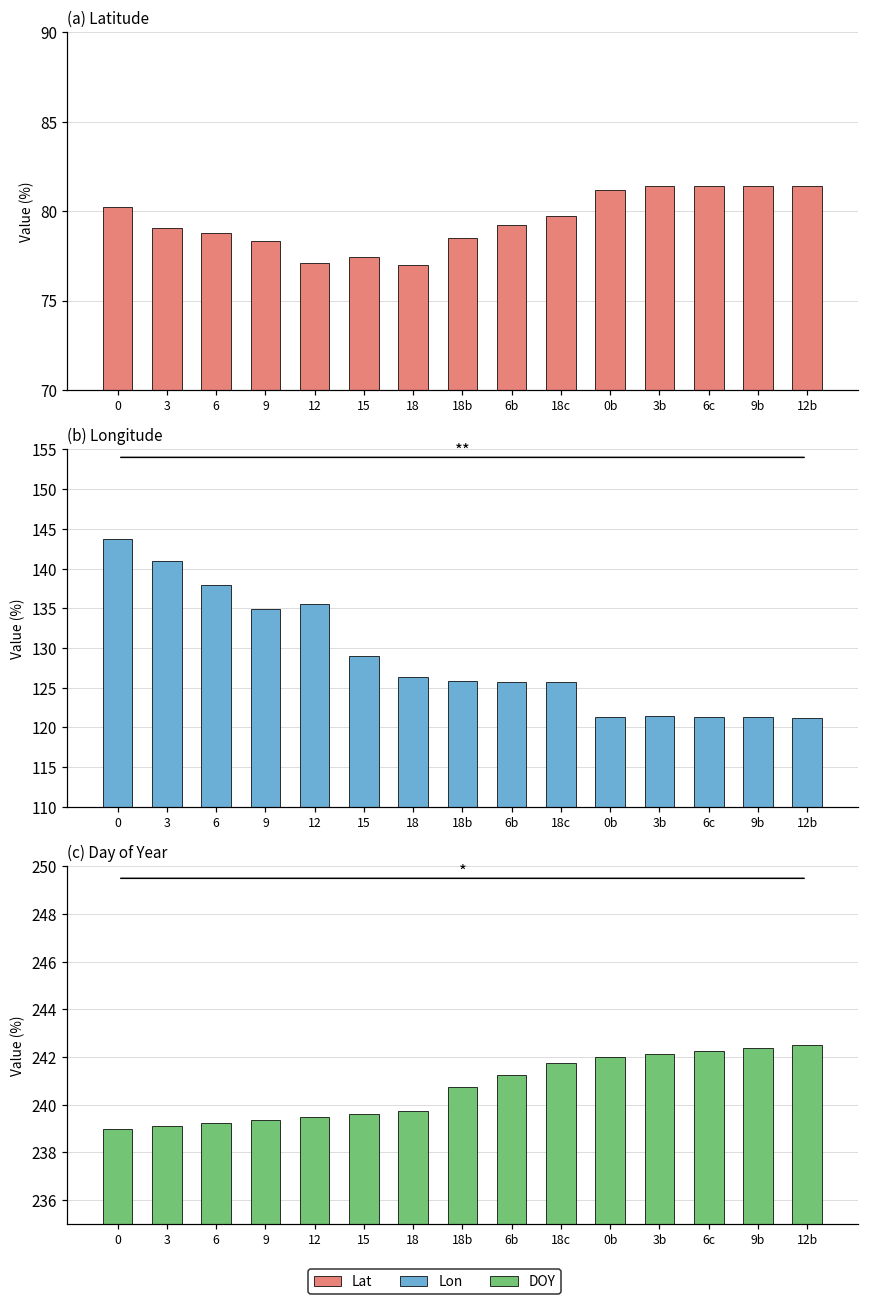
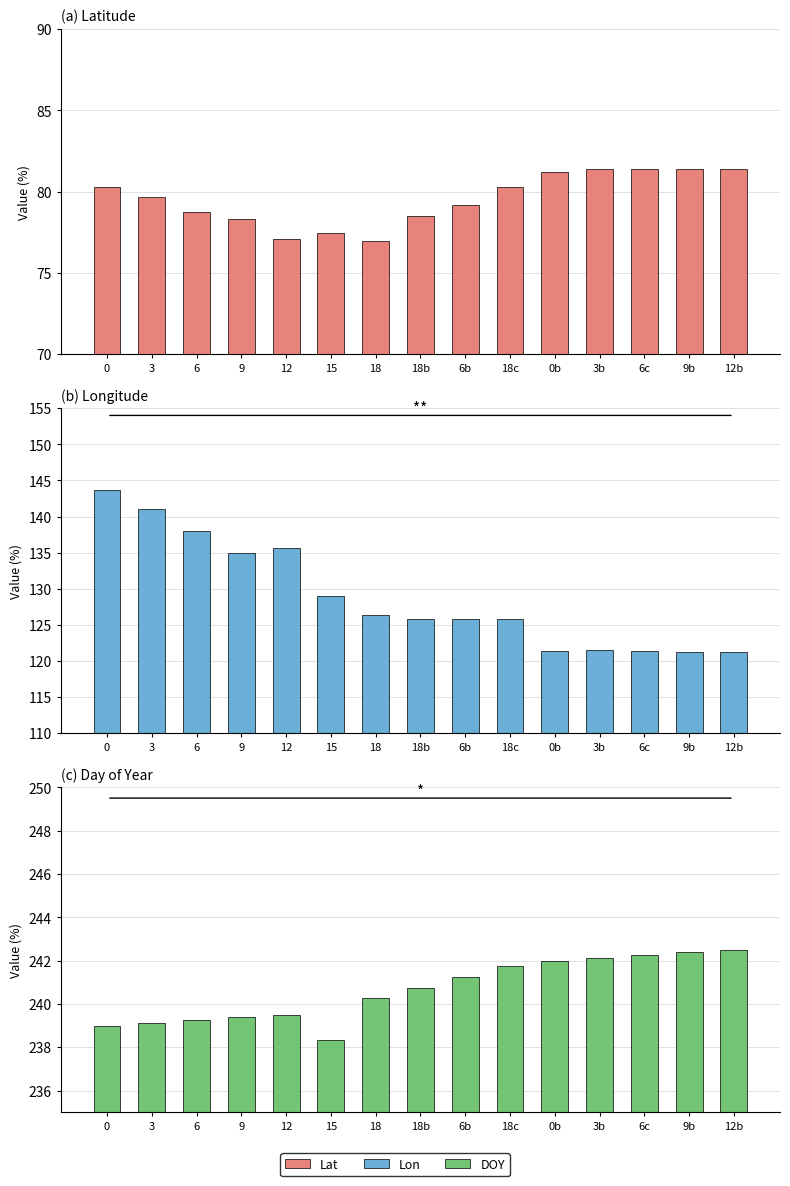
(a) Latitude, 3: 79.1 -> 79.7
(a) Latitude, 18c: 79.7 -> 80.3
(c) Day of Year, 15: 239.6 -> 238.3
(c) Day of Year, 18: 239.8 -> 240.3
